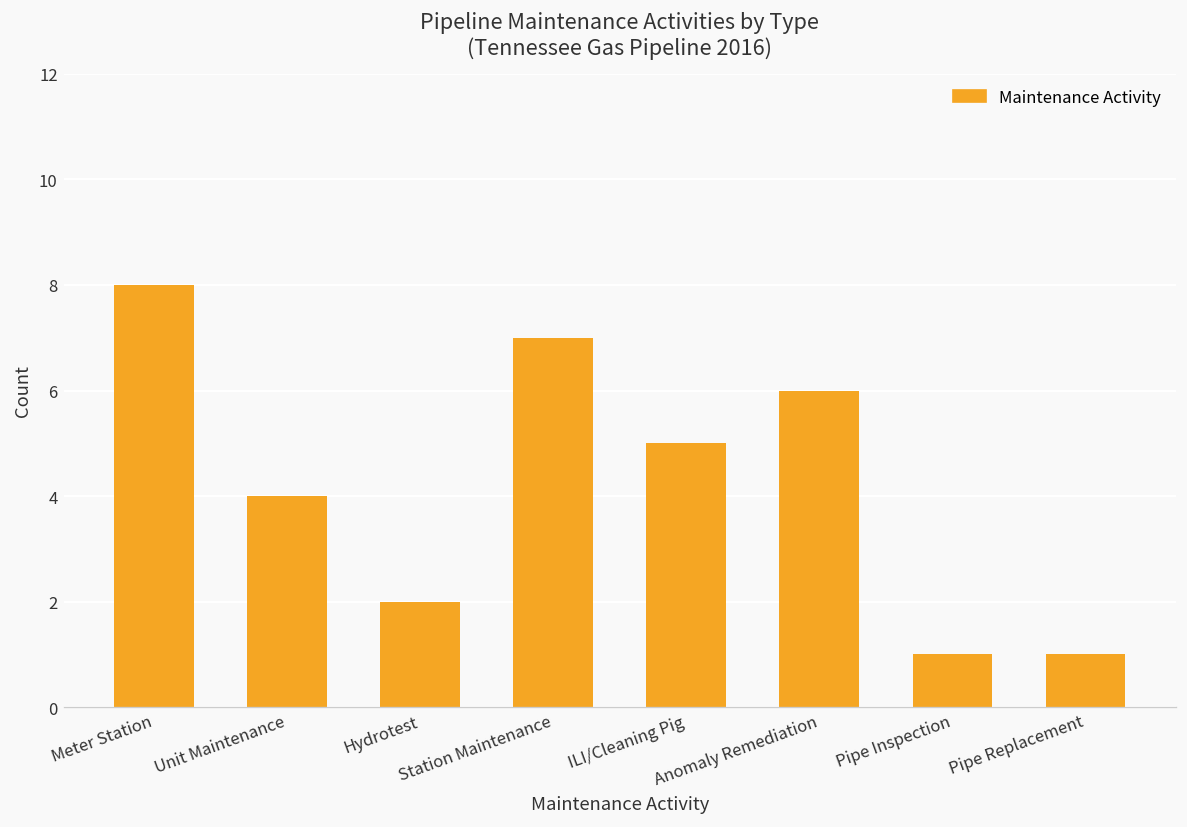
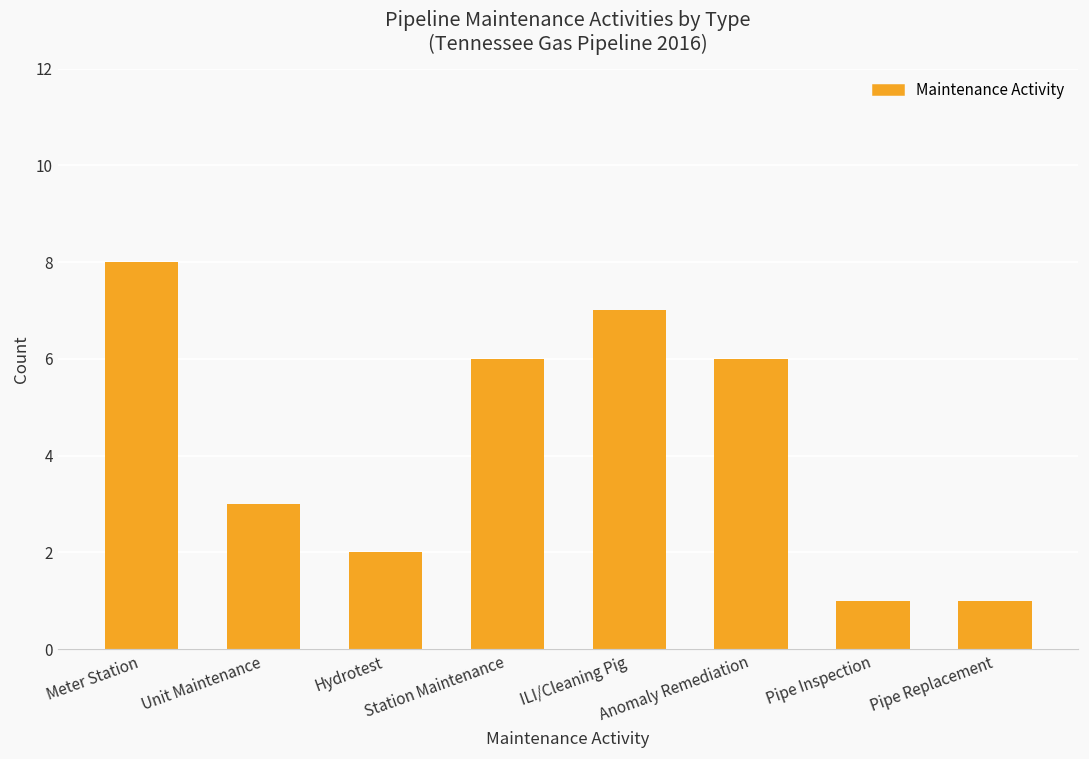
Unit Maintenance: 4 -> 3
Station Maintenance: 7 -> 6
ILI/Cleaning Pig: 5 -> 7
